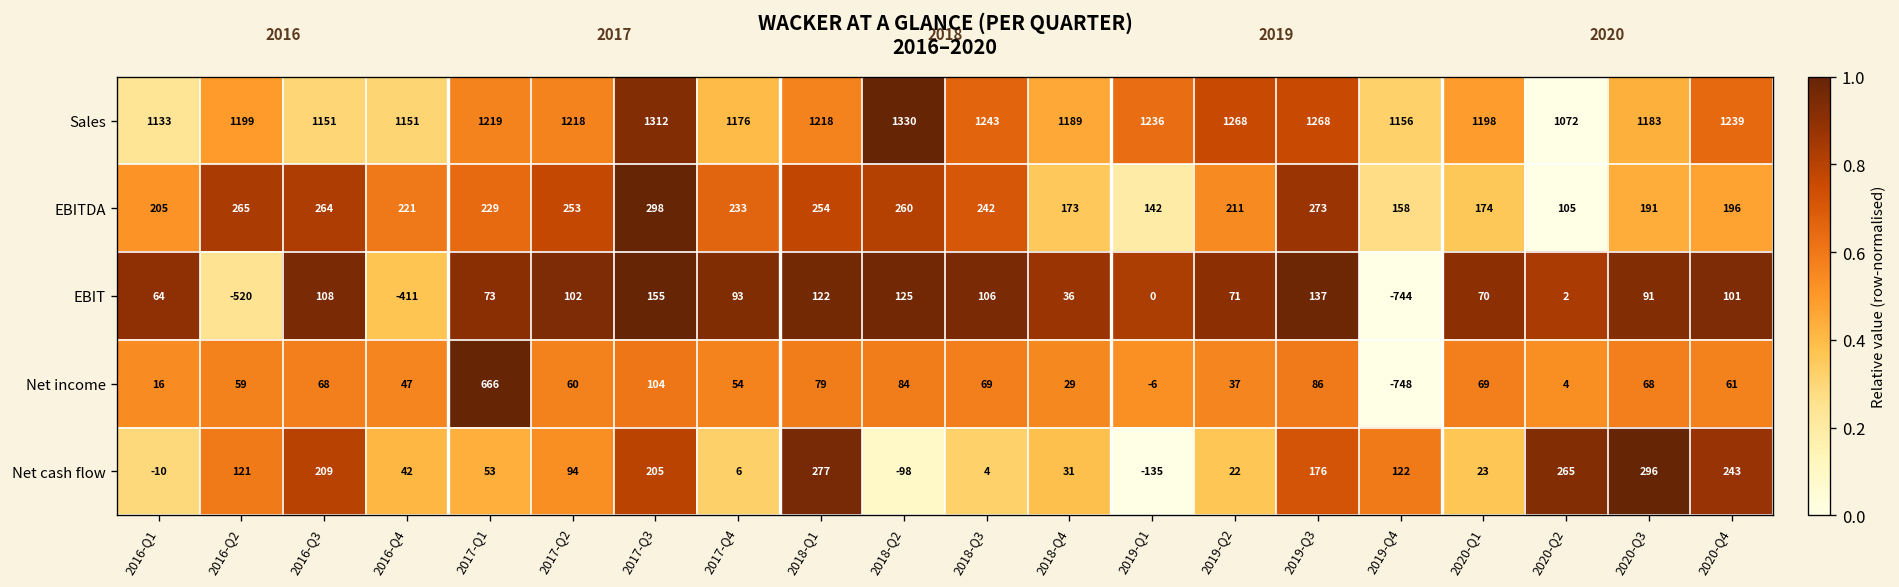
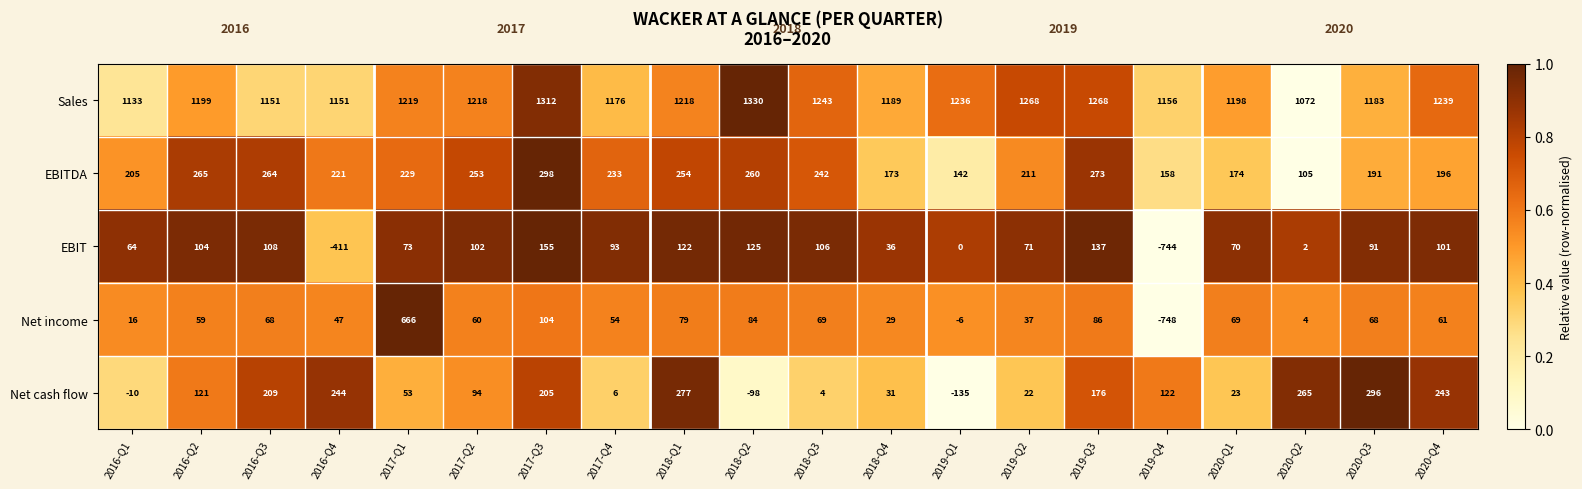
EBIT, 2016-Q2: -520 -> 104
Net cash flow, 2016-Q4: 42 -> 244
